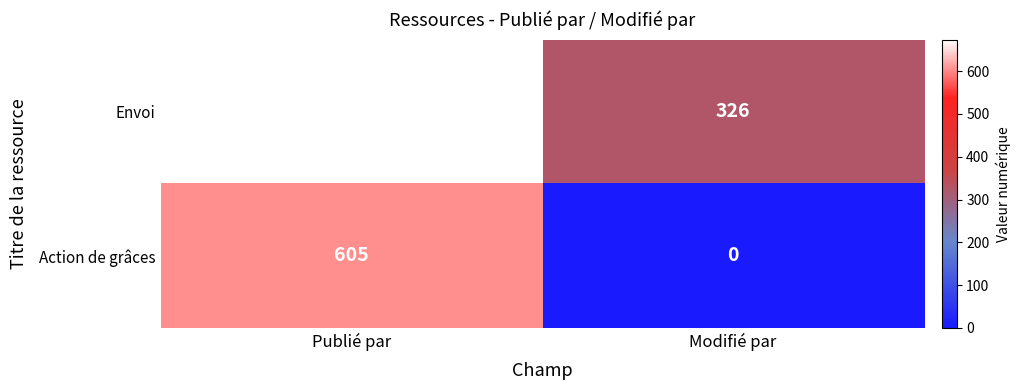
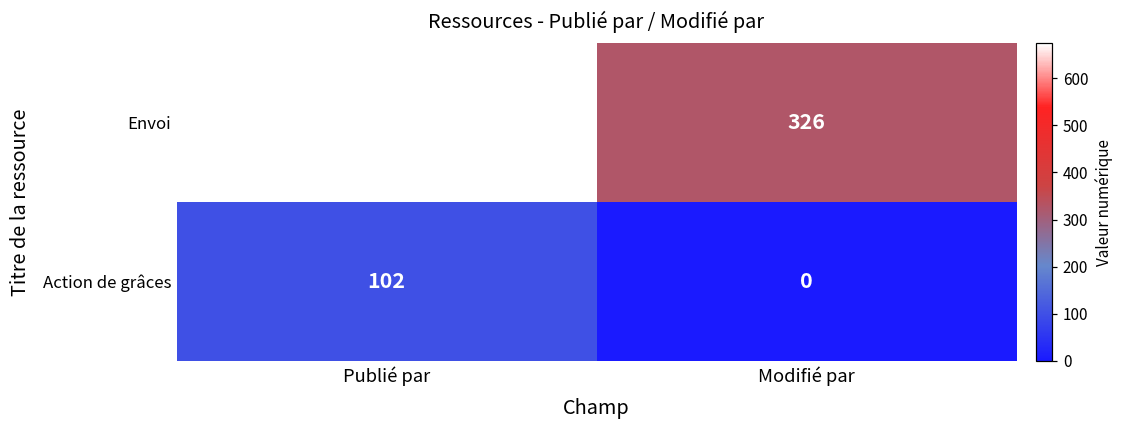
Action de grâces, Publié par: 605 -> 102
